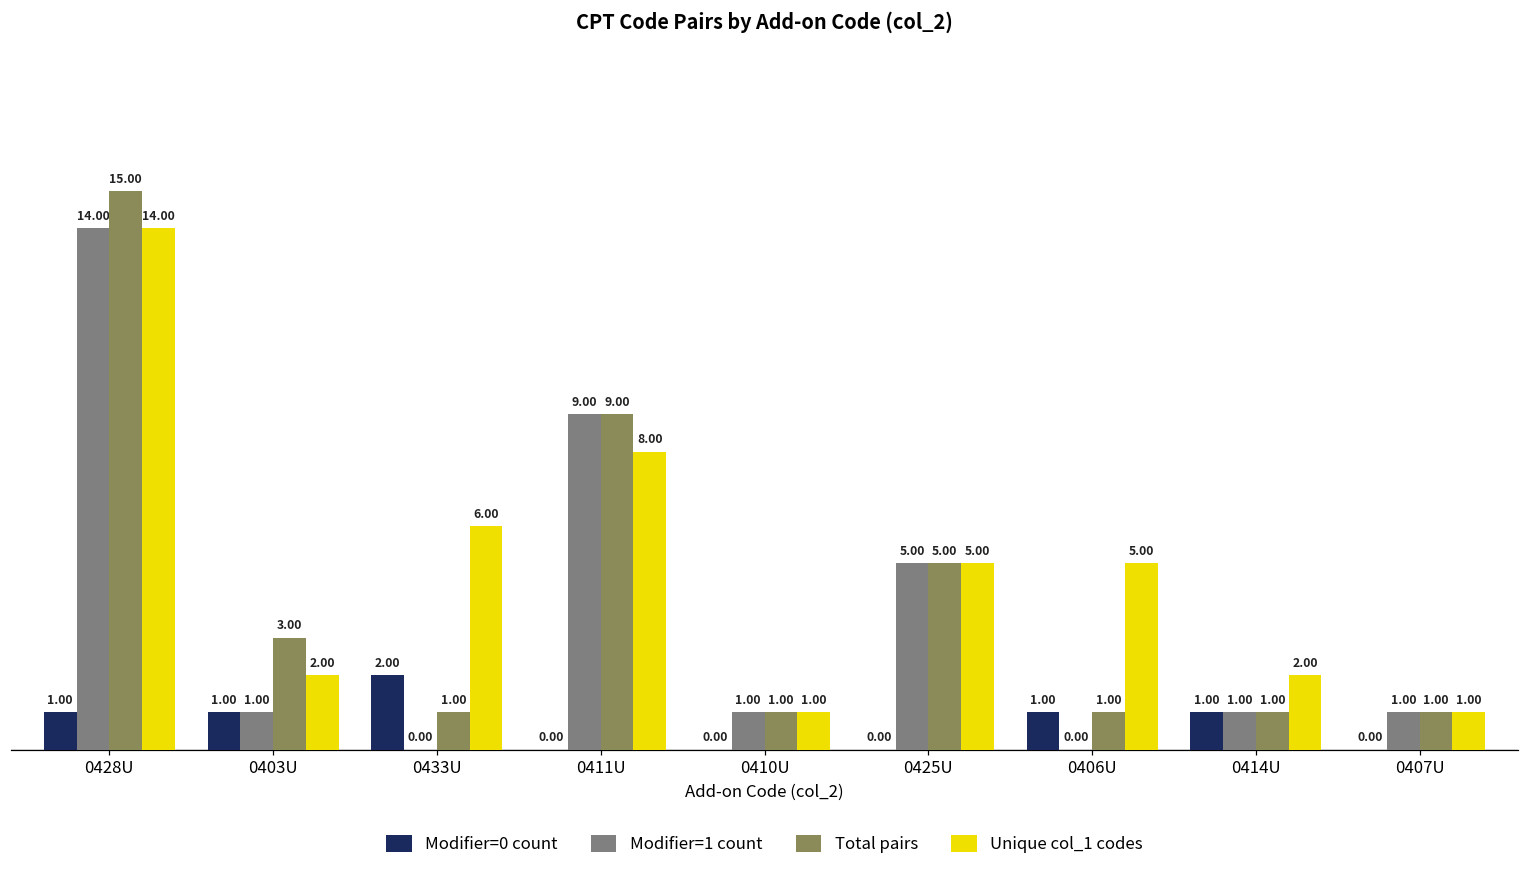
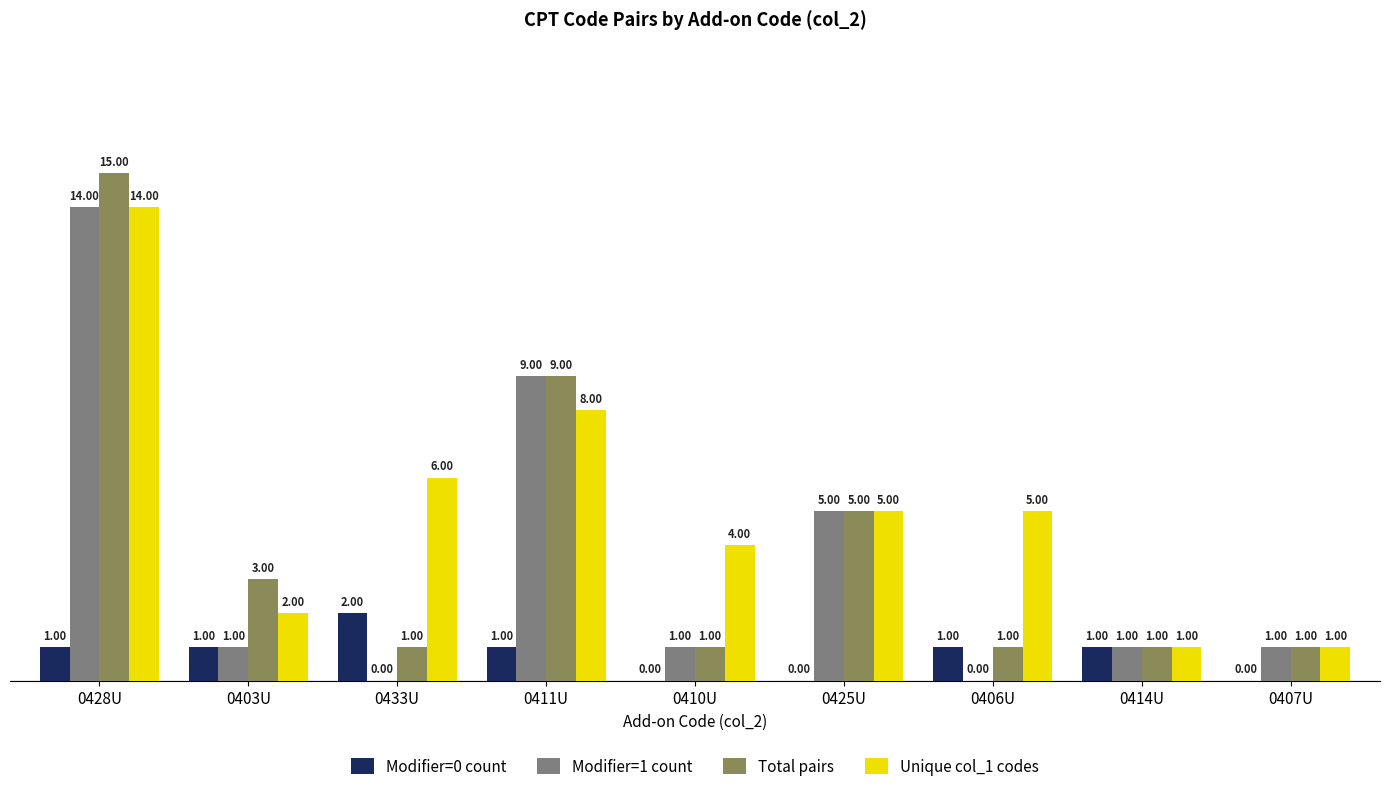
Modifier=0 count, 0411U: 0.00 -> 1.00
Unique col_1 codes, 0410U: 1.00 -> 4.00
Unique col_1 codes, 0414U: 2.00 -> 1.00
